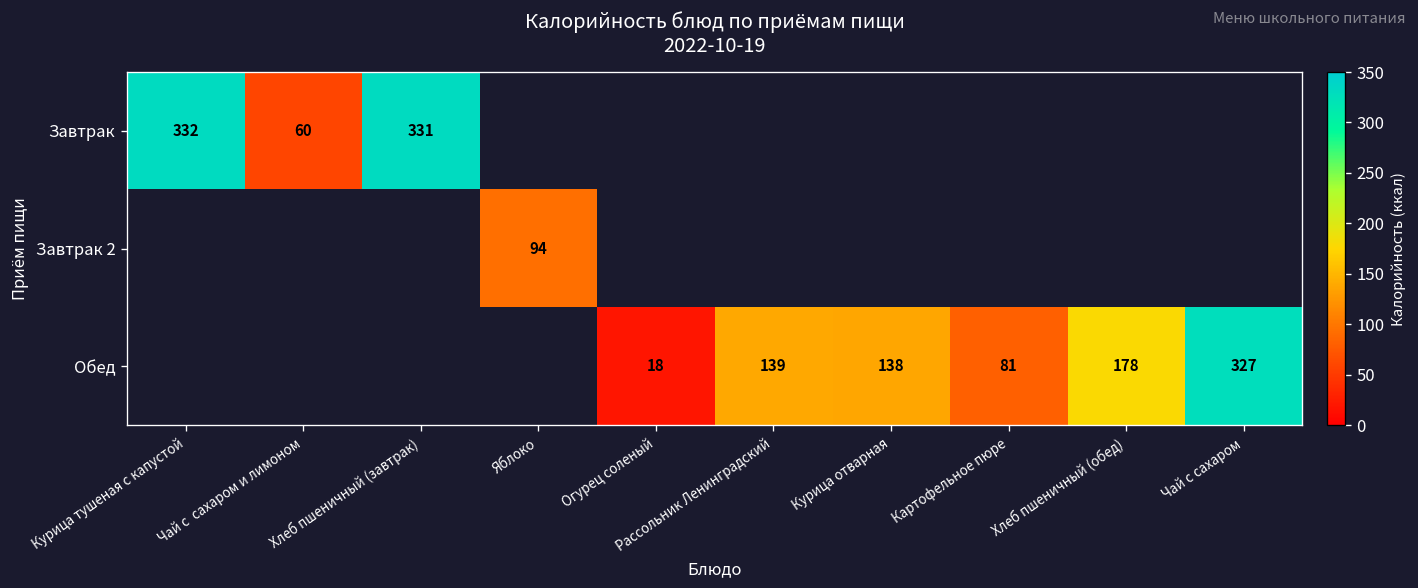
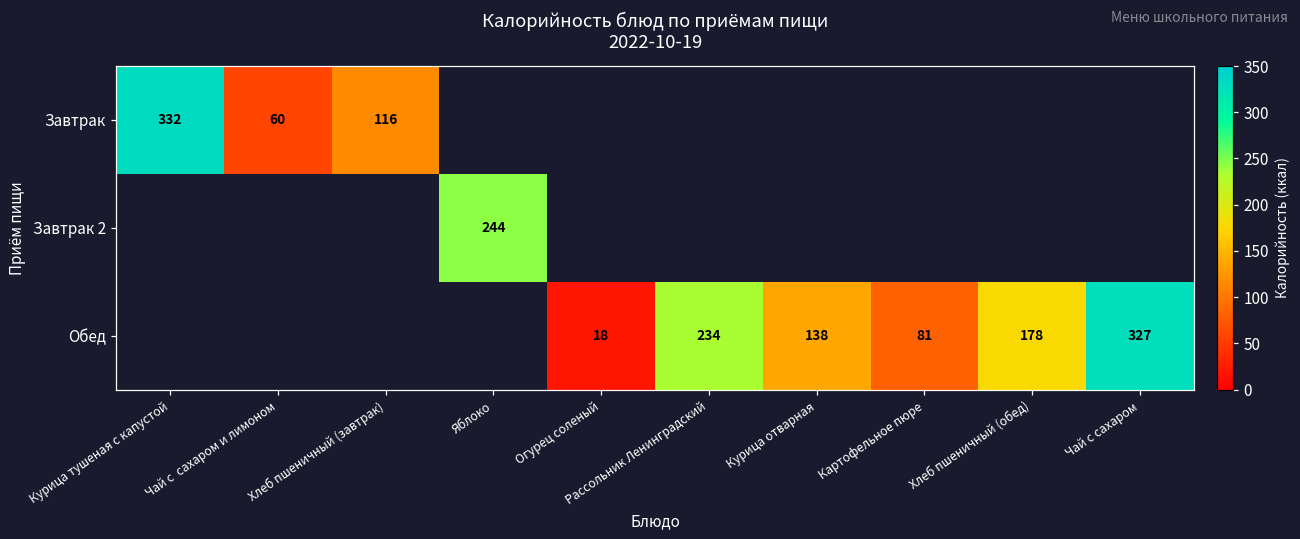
Завтрак, Хлеб пшеничный (завтрак): 331 -> 116
Завтрак 2, Яблоко: 94 -> 244
Обед, Рассольник Ленинградский: 139 -> 234
